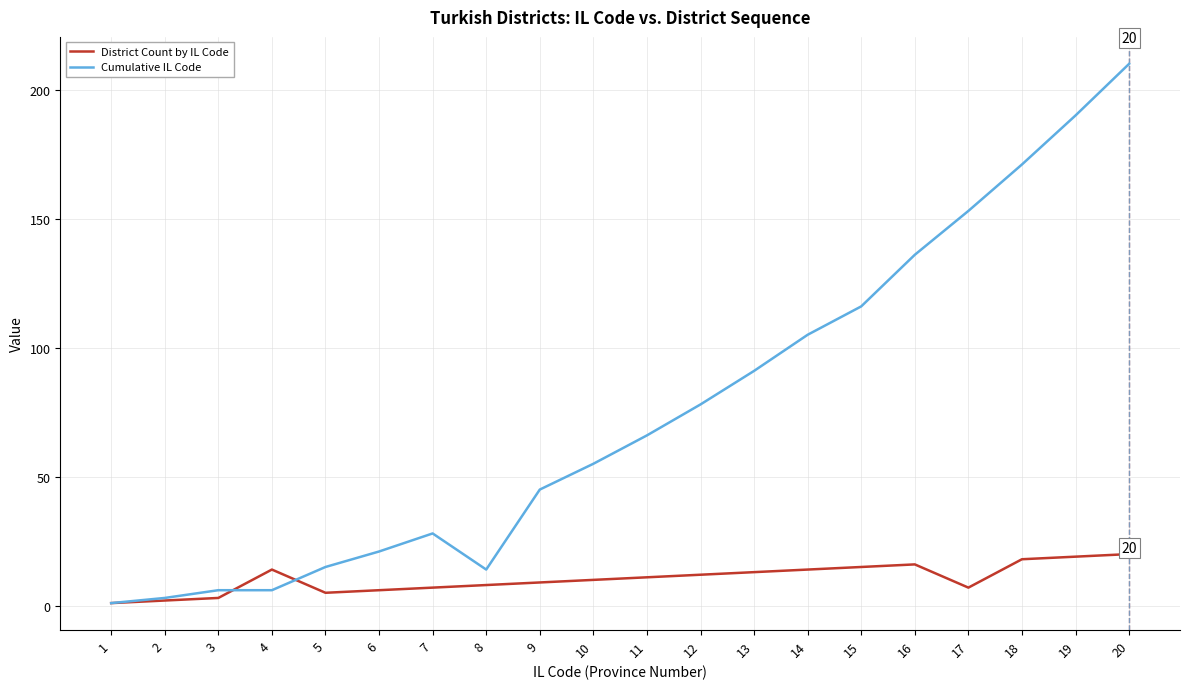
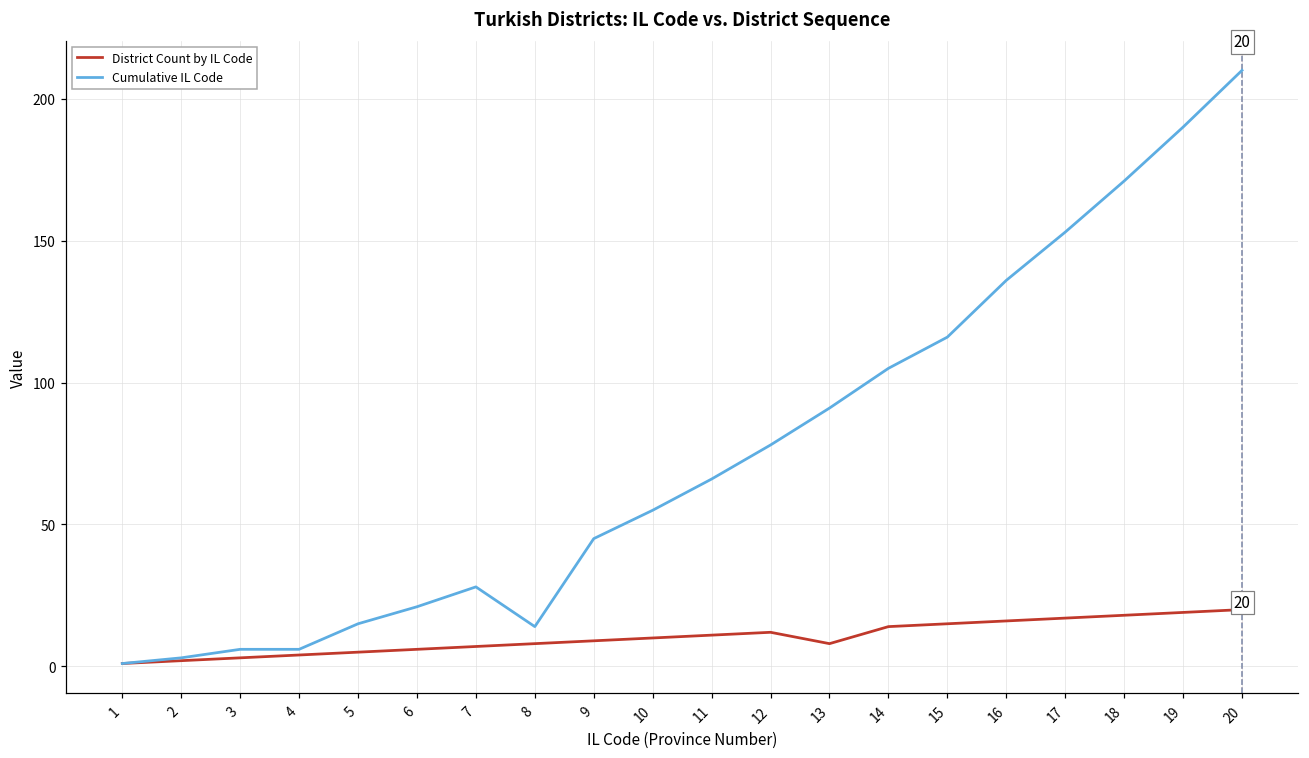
District Count by IL Code, 4: 14 -> 4
District Count by IL Code, 13: 13 -> 8
District Count by IL Code, 17: 7 -> 17
